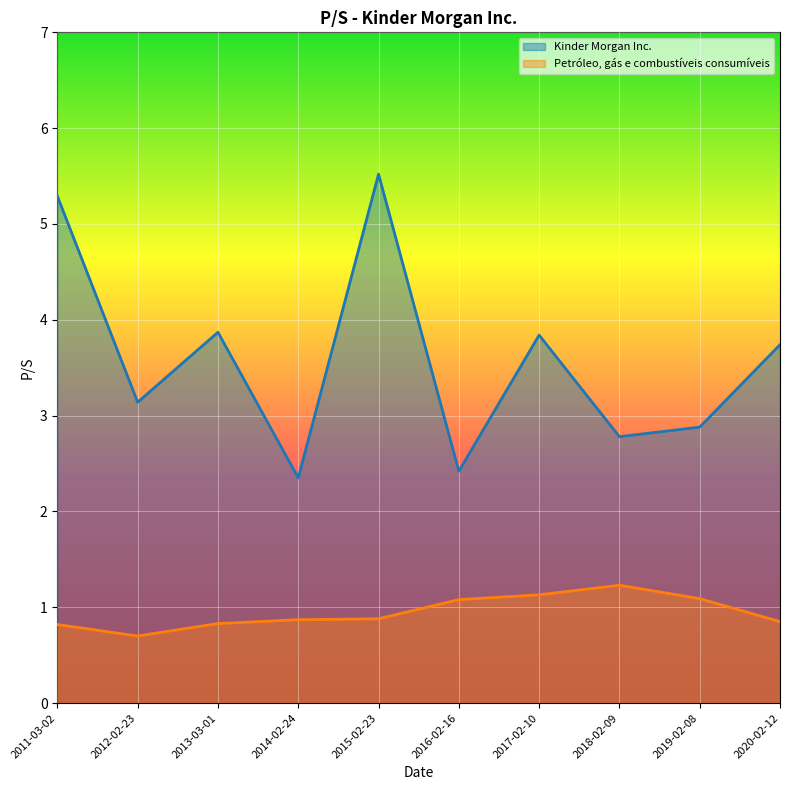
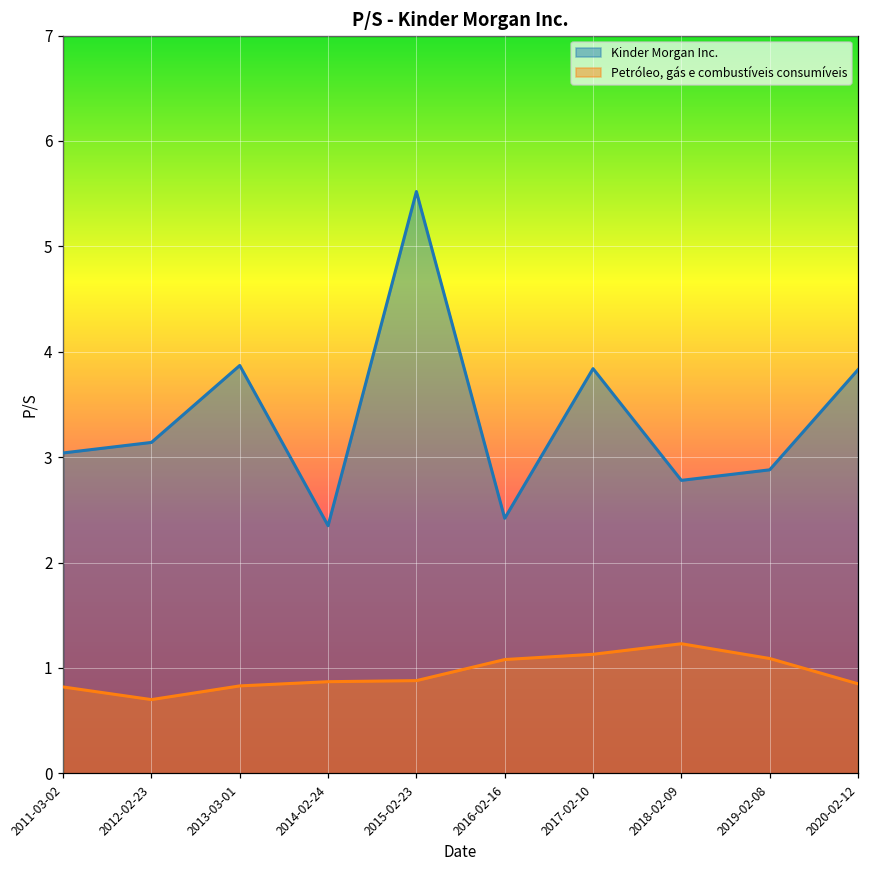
Kinder Morgan Inc., 2011-03-02: 5.3 -> 3.0
Kinder Morgan Inc., 2020-02-12: 3.7 -> 3.8
